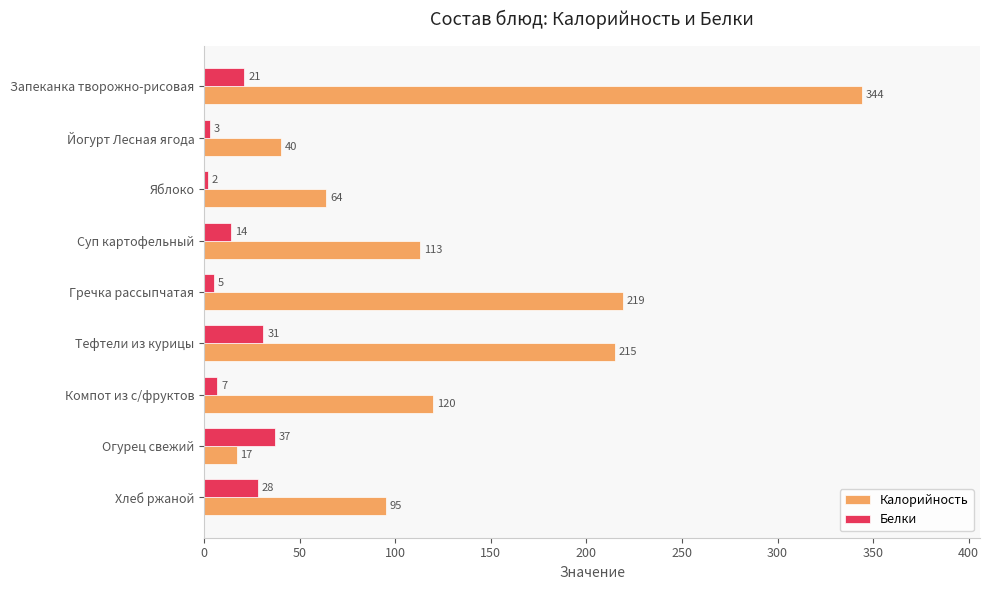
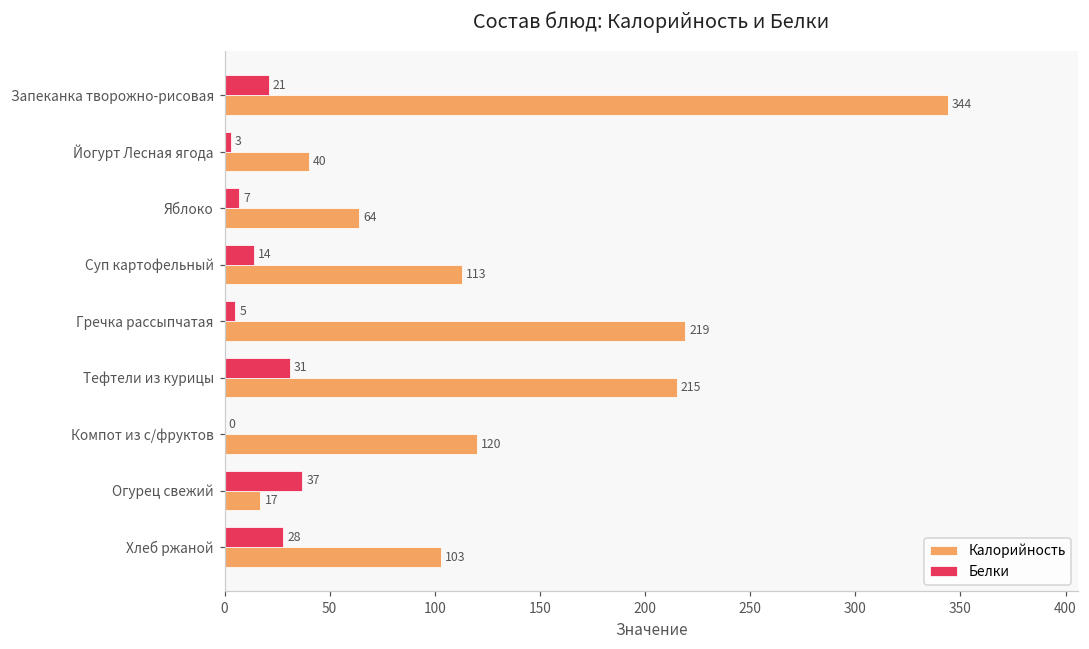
Белки, Яблоко: 2 -> 7
Белки, Компот из с/фруктов: 7 -> 0
Калорийность, Хлеб ржаной: 95 -> 103
